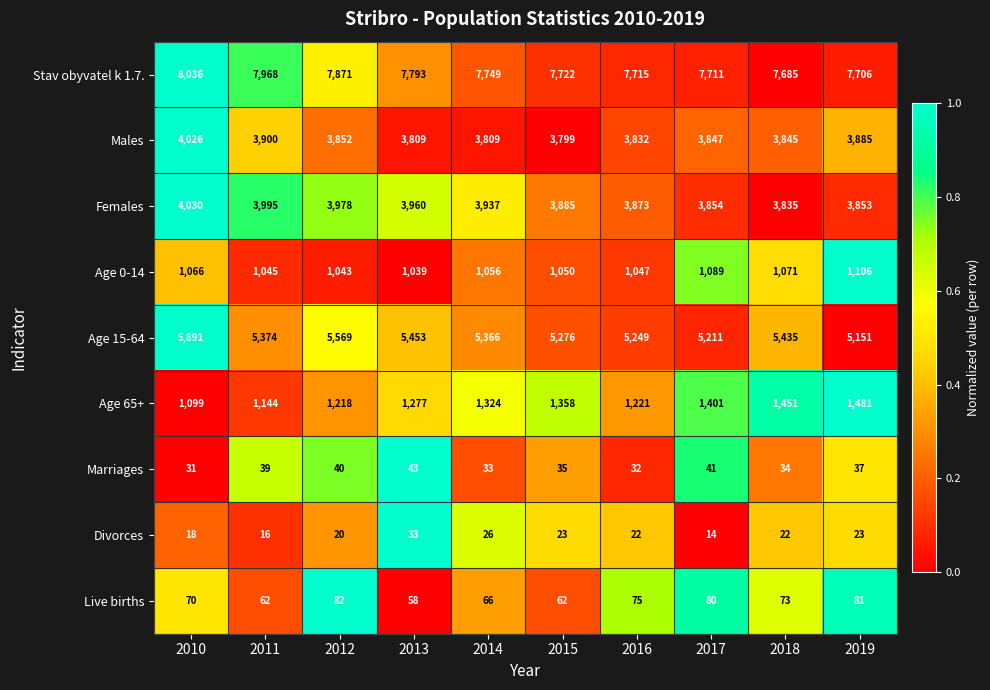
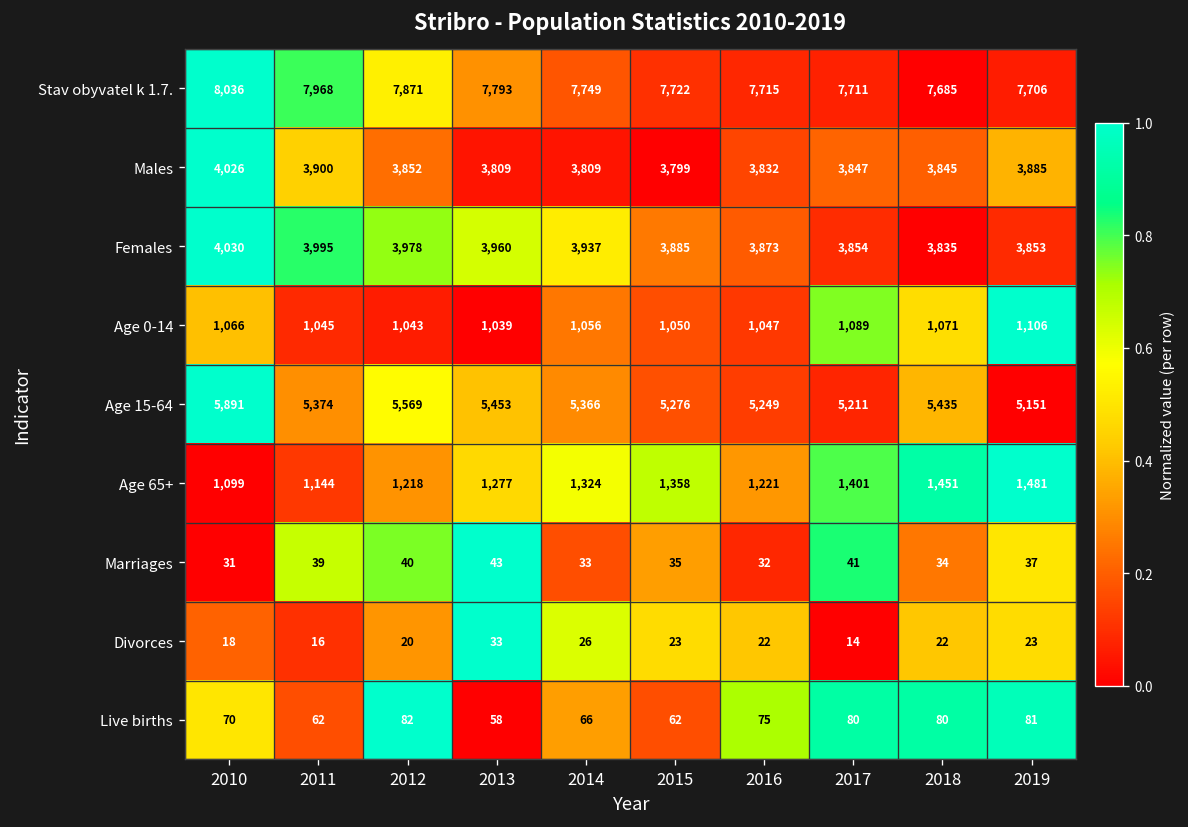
Live births, 2018: 73 -> 80
